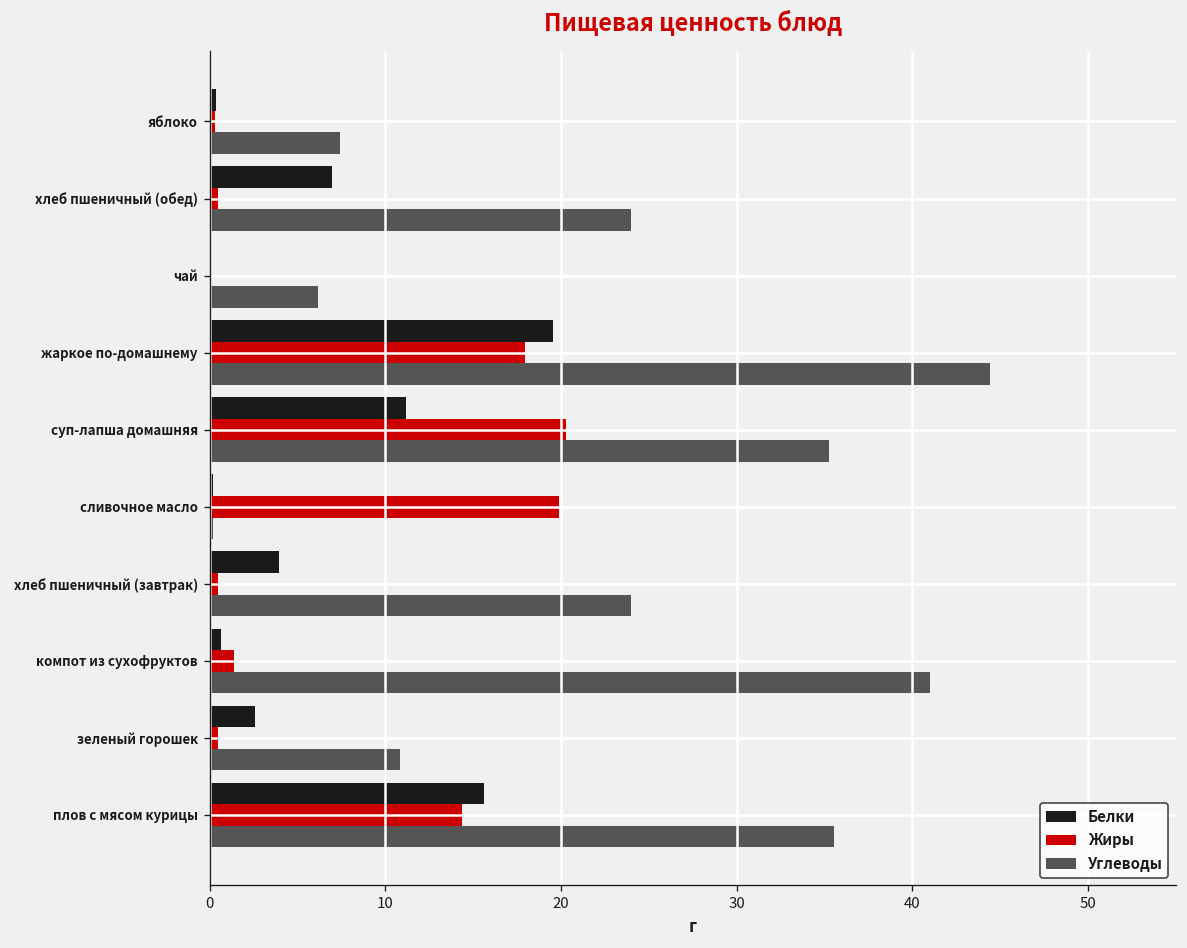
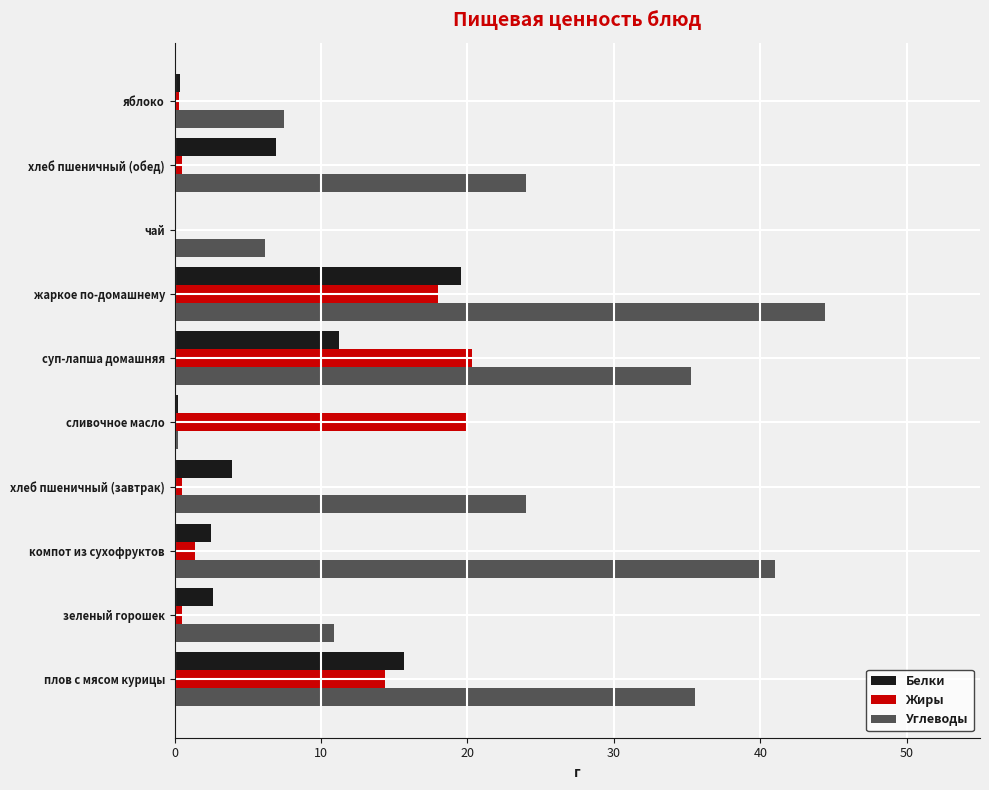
Белки, компот из сухофруктов: 0.7 -> 2.5
